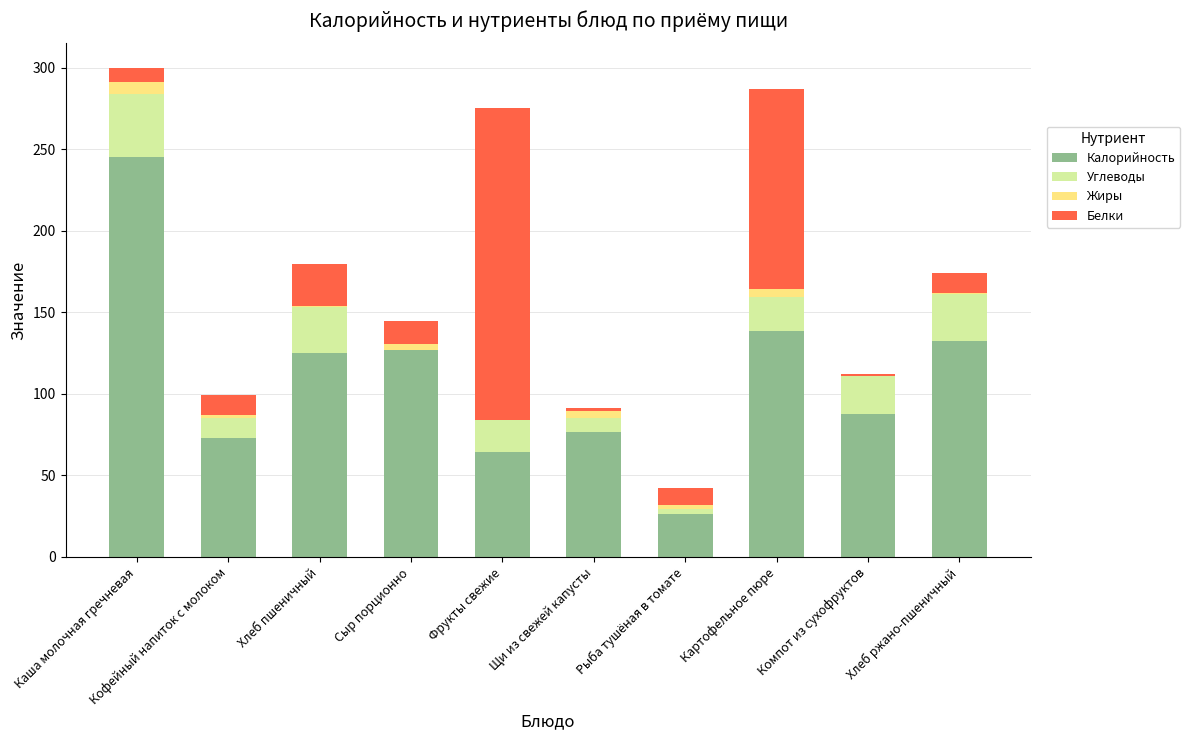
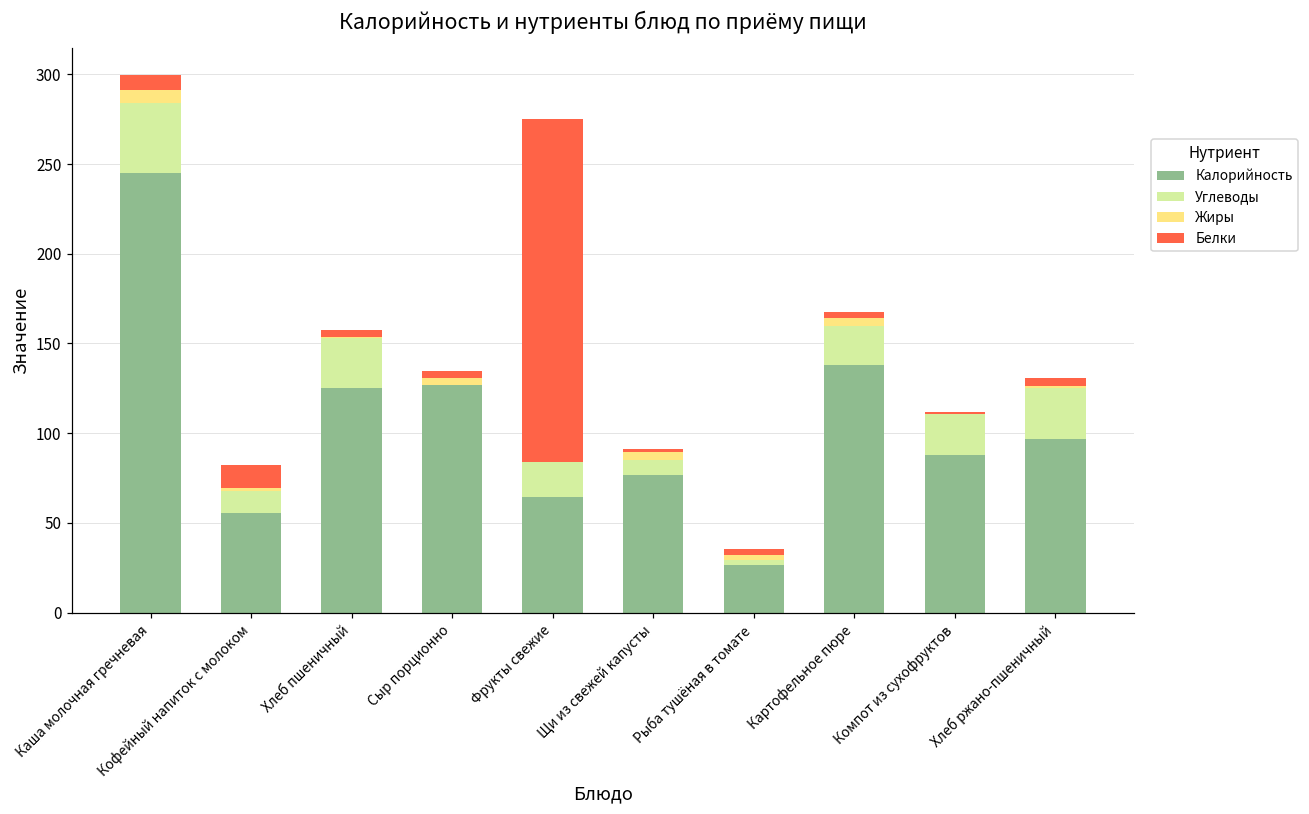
Калорийность, Кофейный напиток с молоком: 73 -> 56
Белки, Хлеб пшеничный: 26 -> 4
Белки, Сыр порционно: 14 -> 4
Белки, Рыба тушёная в томате: 10 -> 3
Белки, Картофельное пюре: 123 -> 3
Калорийность, Хлеб ржано-пшеничный: 133 -> 97
Белки, Хлеб ржано-пшеничный: 12 -> 5
